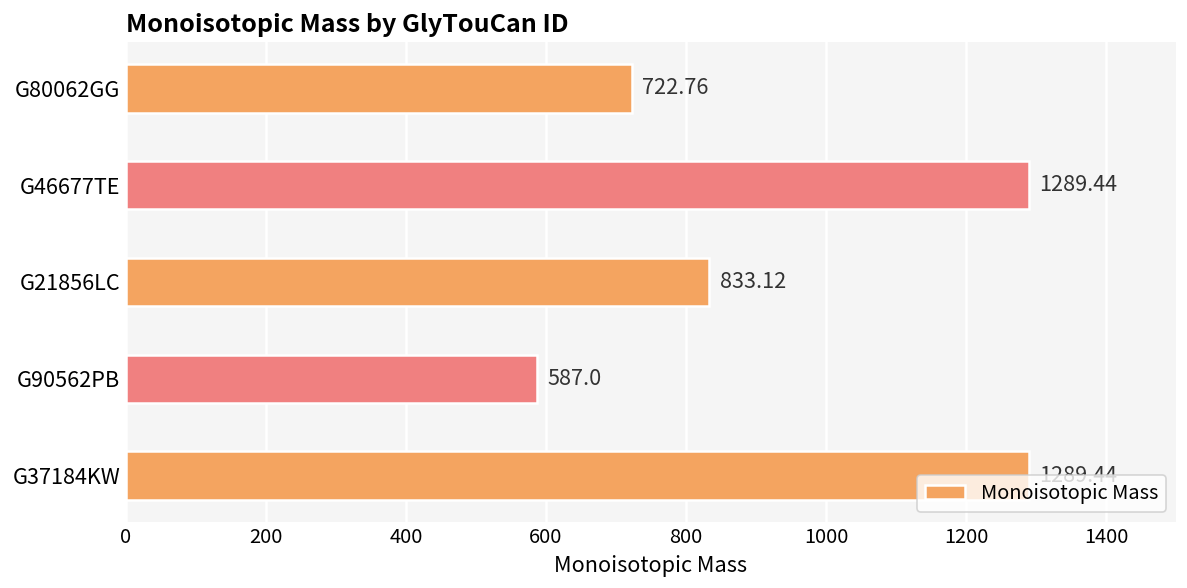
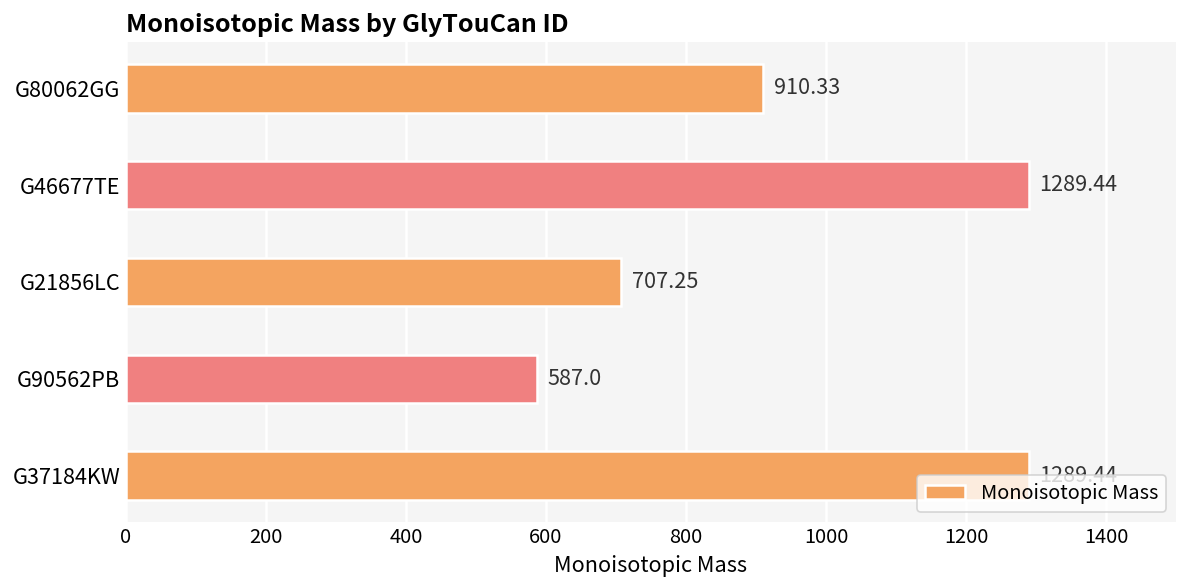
G80062GG: 722.76 -> 910.33
G21856LC: 833.12 -> 707.25
